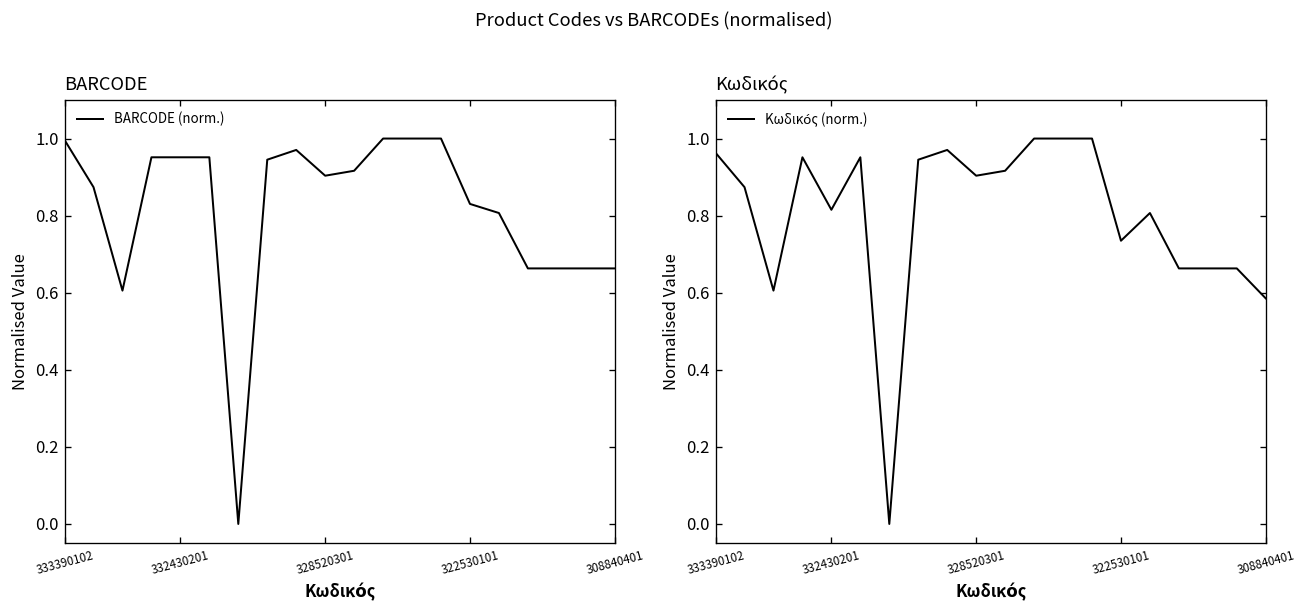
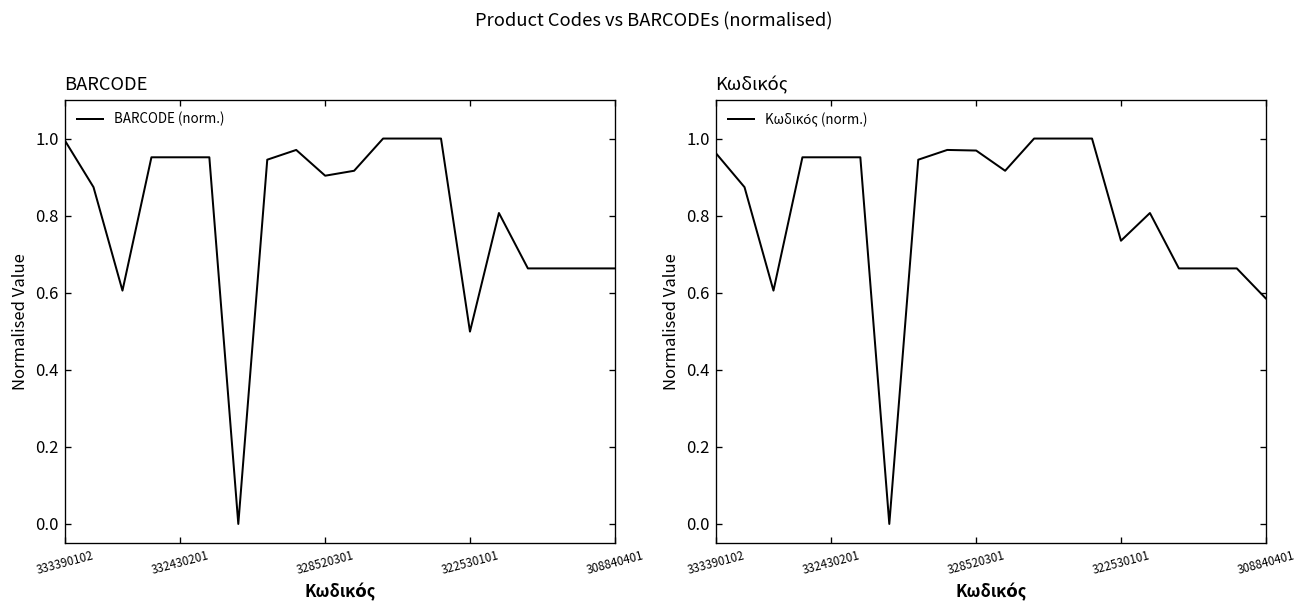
BARCODE, 322530101: 0.83 -> 0.50
Κωδικός, 332430201: 0.82 -> 0.95
Κωδικός, 328520301: 0.90 -> 0.97
